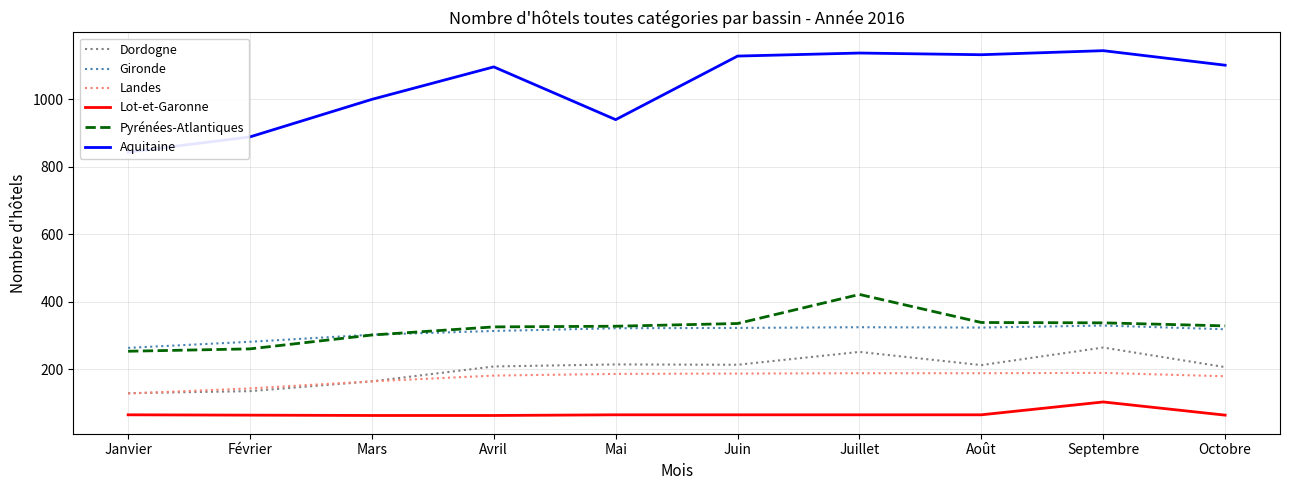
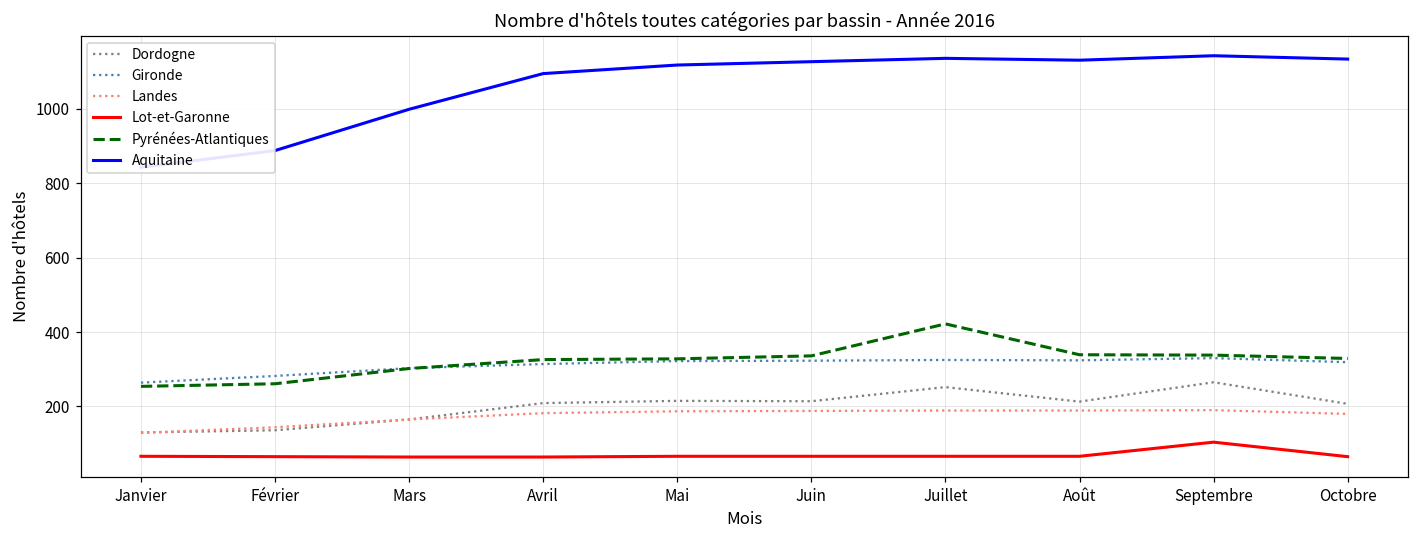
Aquitaine, Mai: 940 -> 1120
Aquitaine, Octobre: 1100 -> 1130
